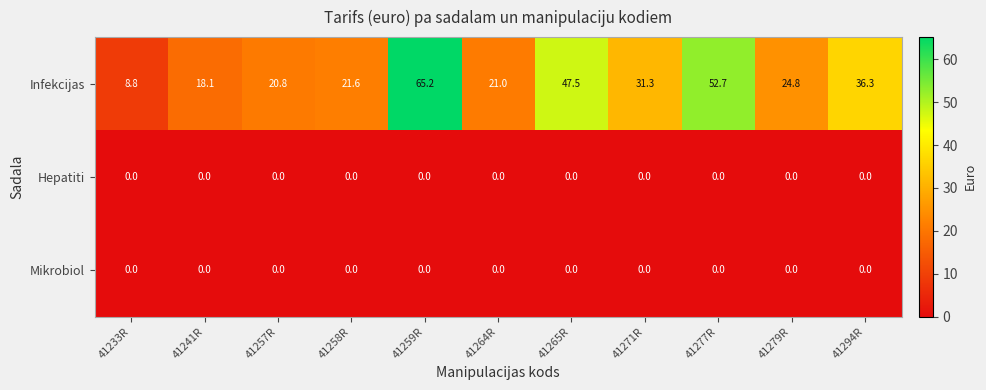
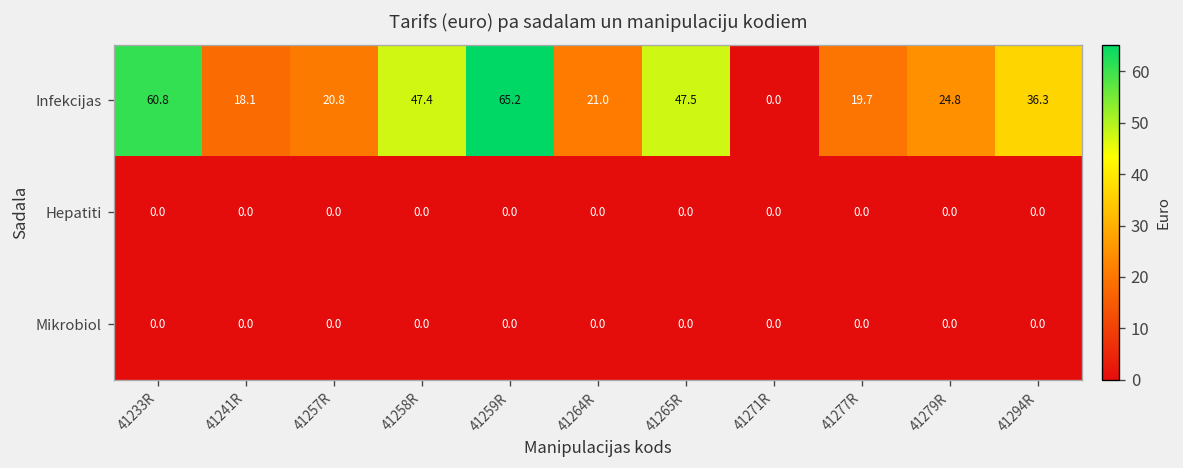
Infekcijas, 41233R: 8.8 -> 60.8
Infekcijas, 41258R: 21.6 -> 47.4
Infekcijas, 41271R: 31.3 -> 0.0
Infekcijas, 41277R: 52.7 -> 19.7
